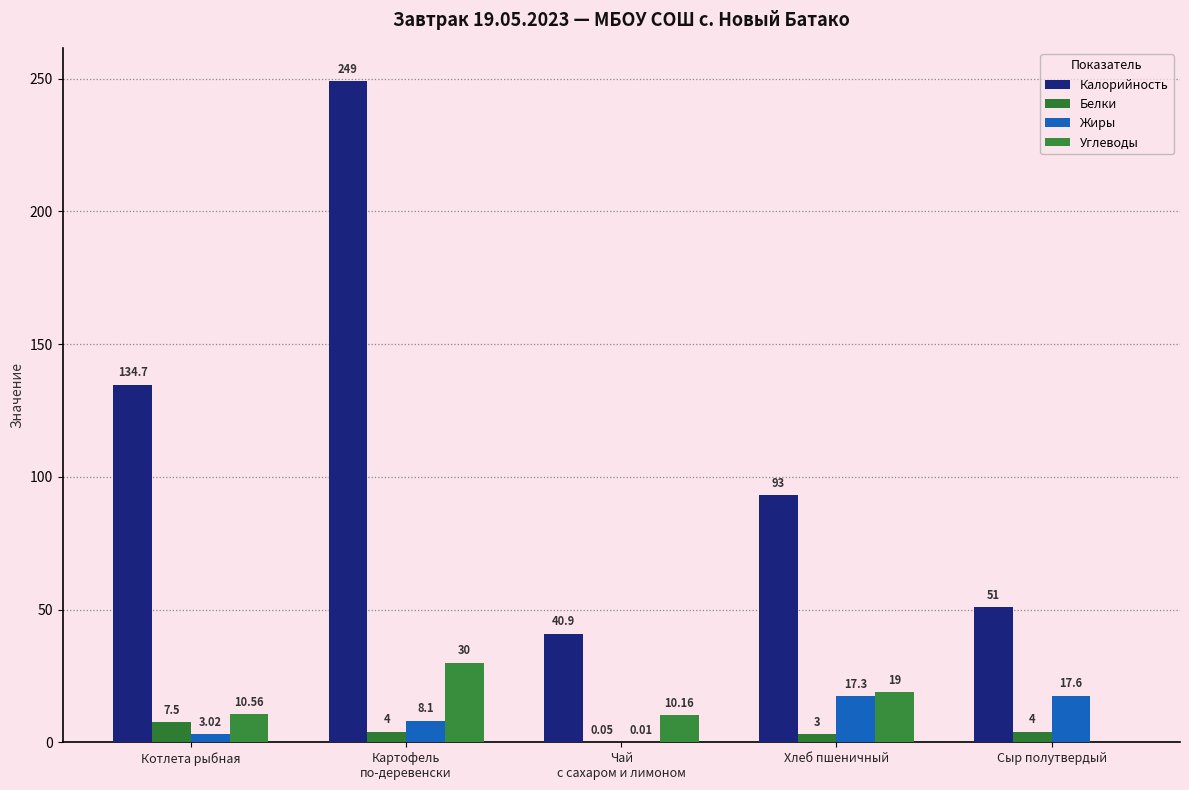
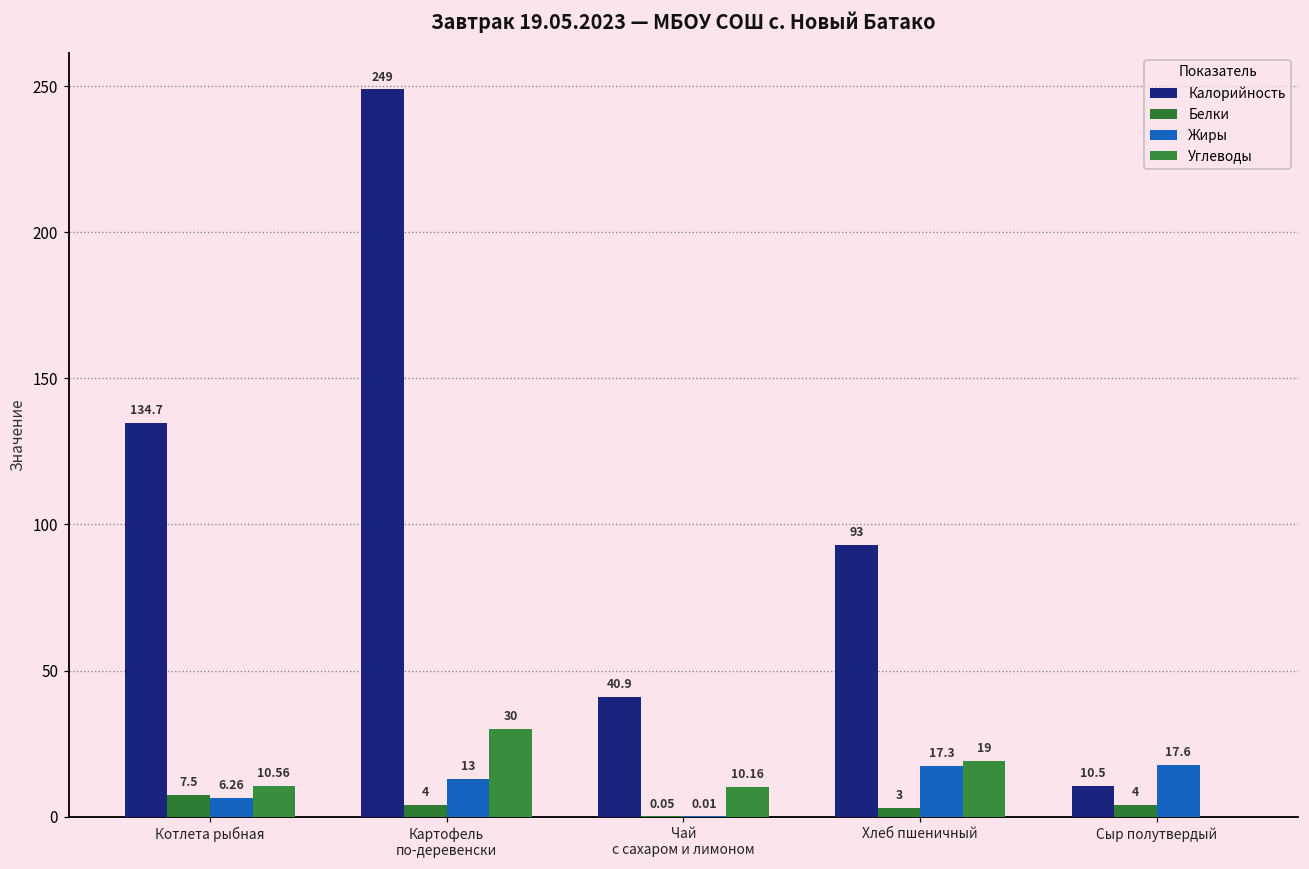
Жиры, Котлета рыбная: 3.02 -> 6.26
Жиры, Картофель по-деревенски: 8.1 -> 13
Калорийность, Сыр полутвердый: 51 -> 10.5
